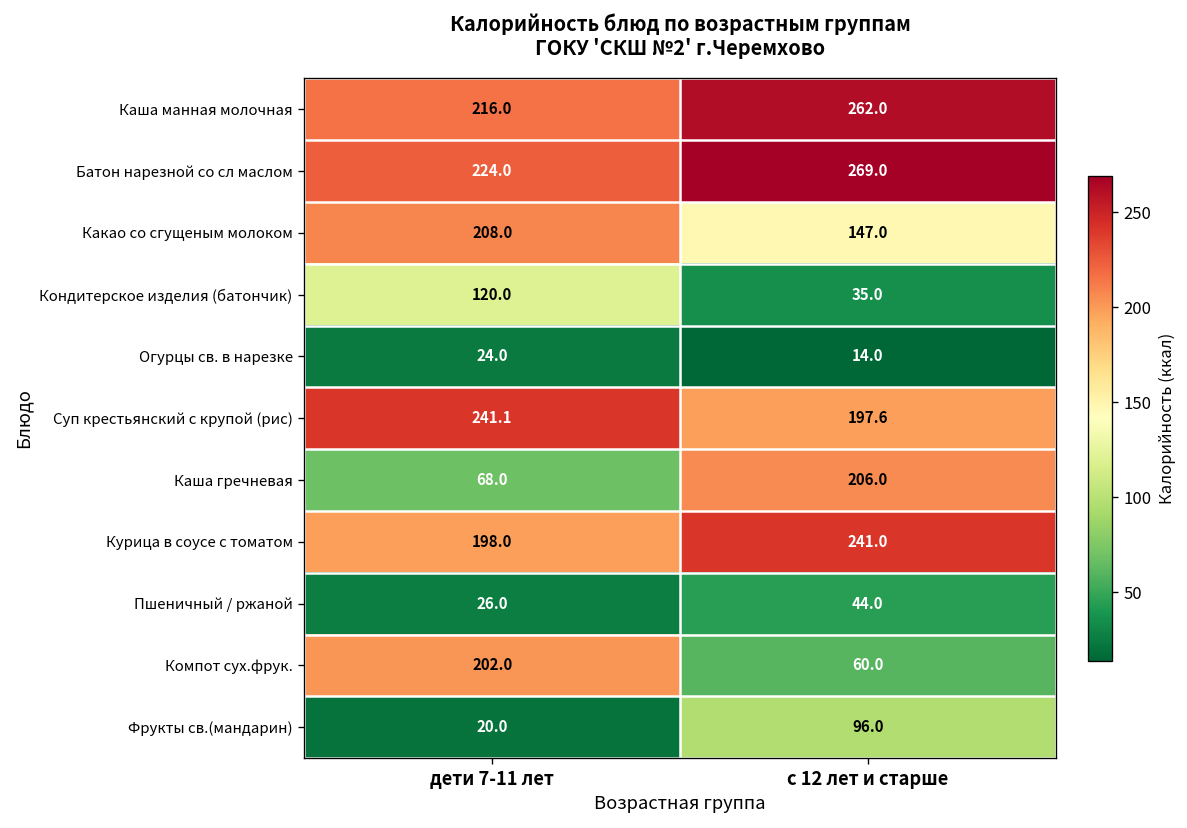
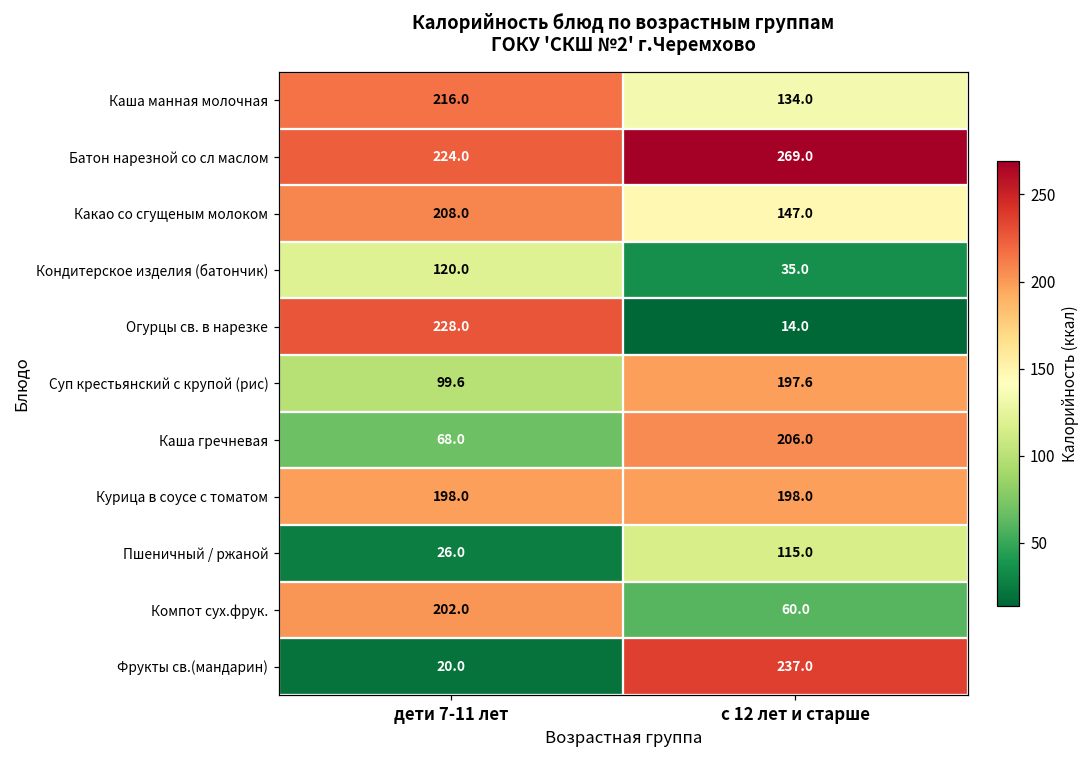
Каша манная молочная, с 12 лет и старше: 262.0 -> 134.0
Огурцы св. в нарезке, дети 7-11 лет: 24.0 -> 228.0
Суп крестьянский с крупой (рис), дети 7-11 лет: 241.1 -> 99.6
Курица в соусе с томатом, с 12 лет и старше: 241.0 -> 198.0
Пшеничный / ржаной, с 12 лет и старше: 44.0 -> 115.0
Фрукты св.(мандарин), с 12 лет и старше: 96.0 -> 237.0
